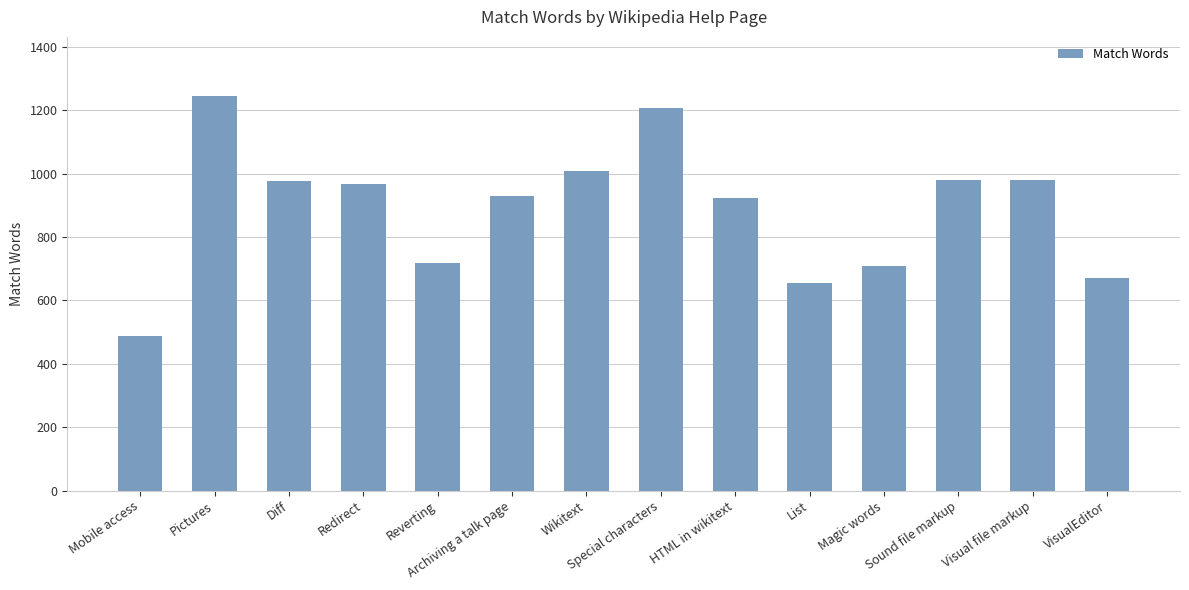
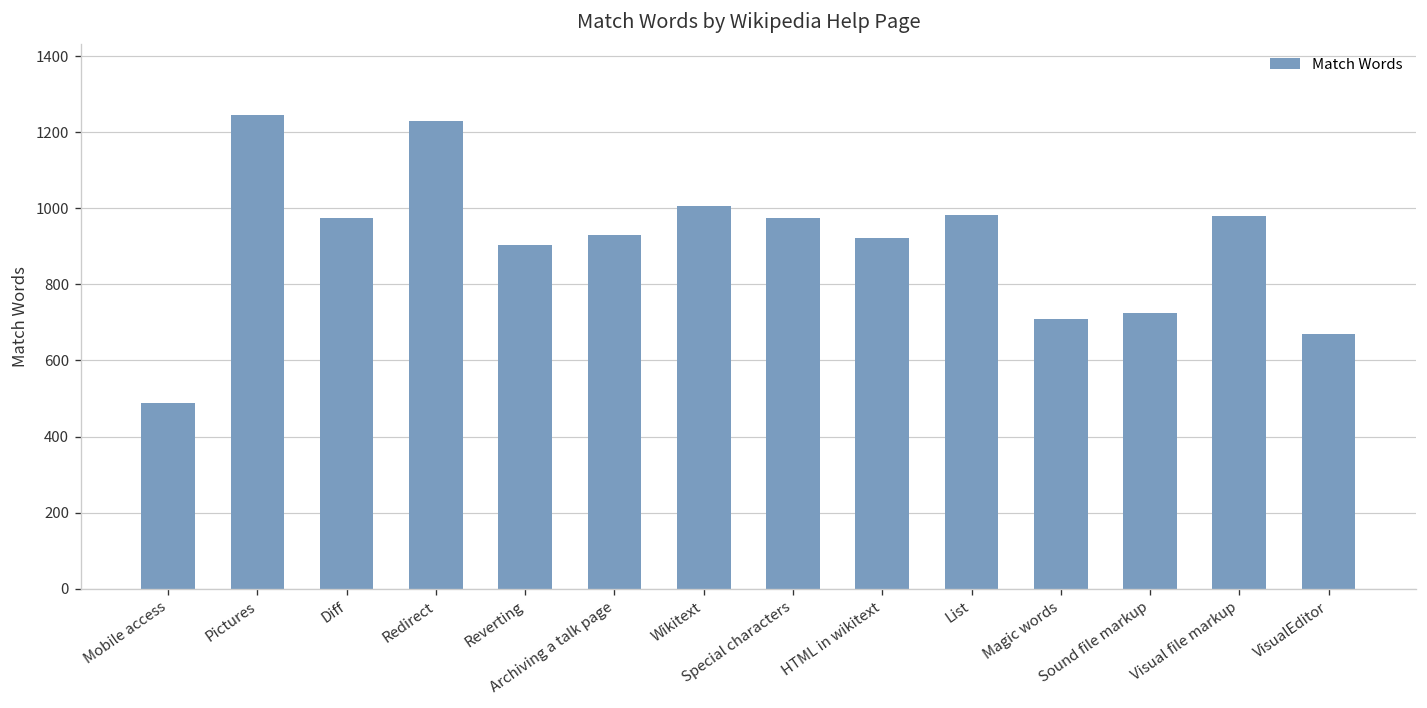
Redirect: 970 -> 1230
Reverting: 720 -> 900
Special characters: 1210 -> 970
List: 660 -> 980
Sound file markup: 980 -> 730
